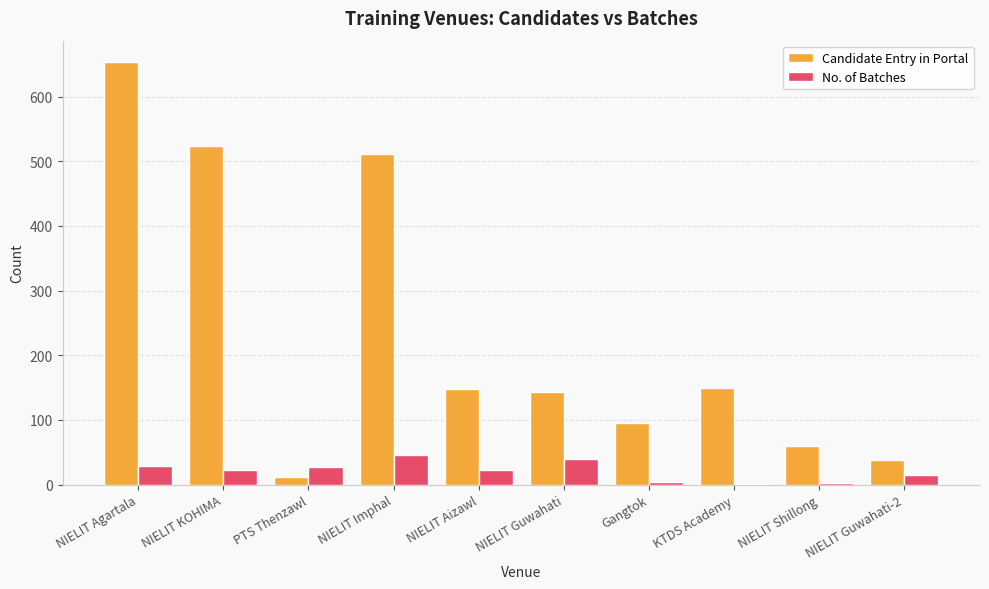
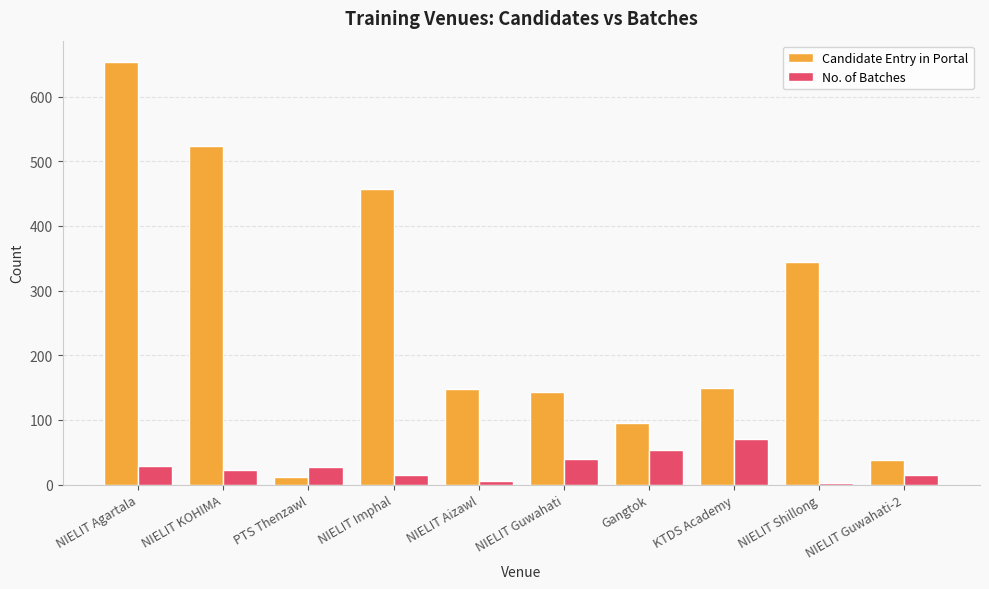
Candidate Entry in Portal, NIELIT Imphal: 510 -> 460
No. of Batches, NIELIT Imphal: 50 -> 10
No. of Batches, NIELIT Aizawl: 20 -> 10
No. of Batches, Gangtok: 0 -> 50
No. of Batches, KTDS Academy: 0 -> 70
Candidate Entry in Portal, NIELIT Shillong: 60 -> 350
